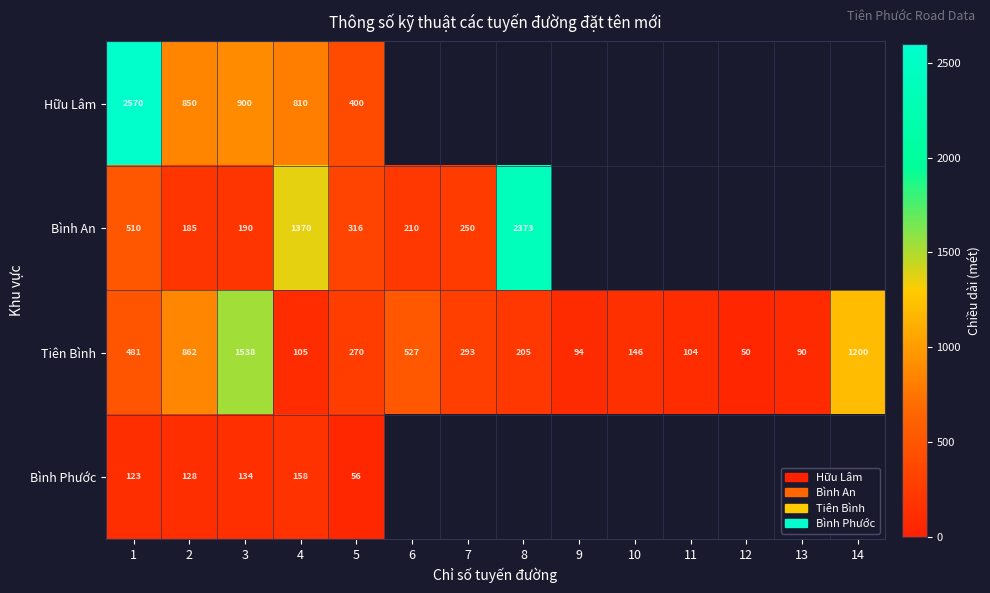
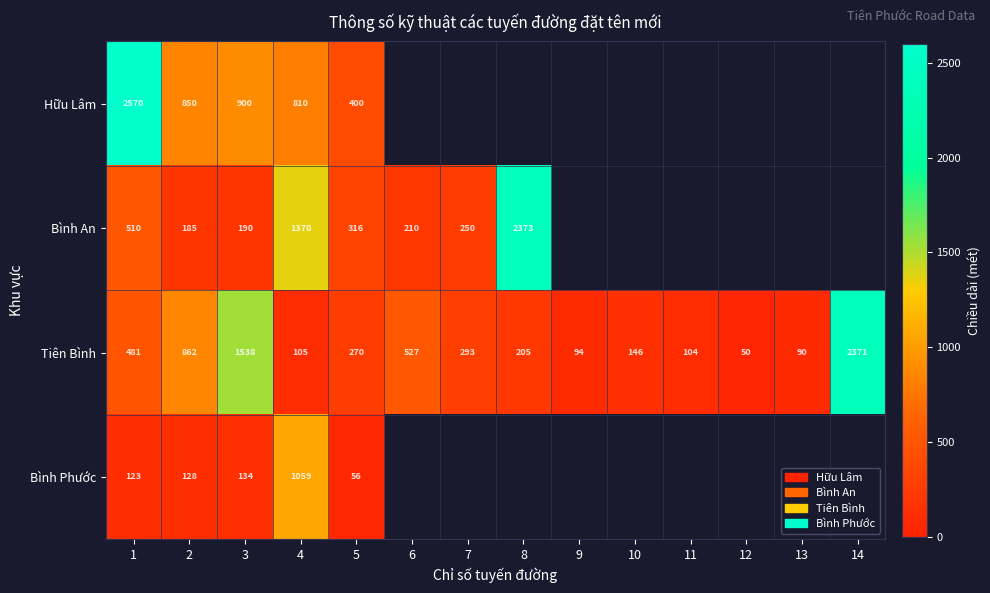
Tiên Bình, 14: 1200 -> 2371
Bình Phước, 4: 158 -> 1059
